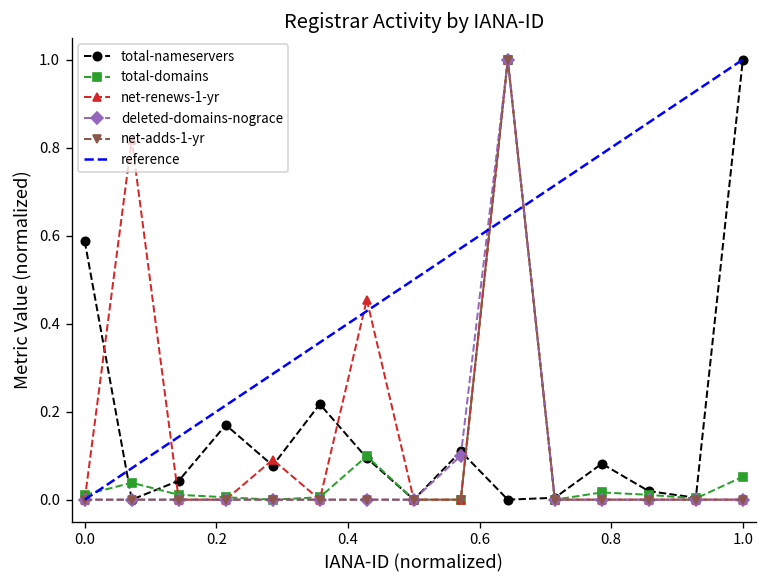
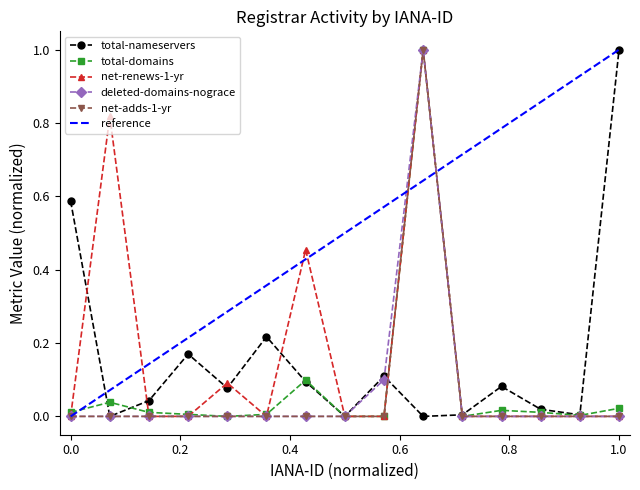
total-domains, 1.0: 0.05 -> 0.02
